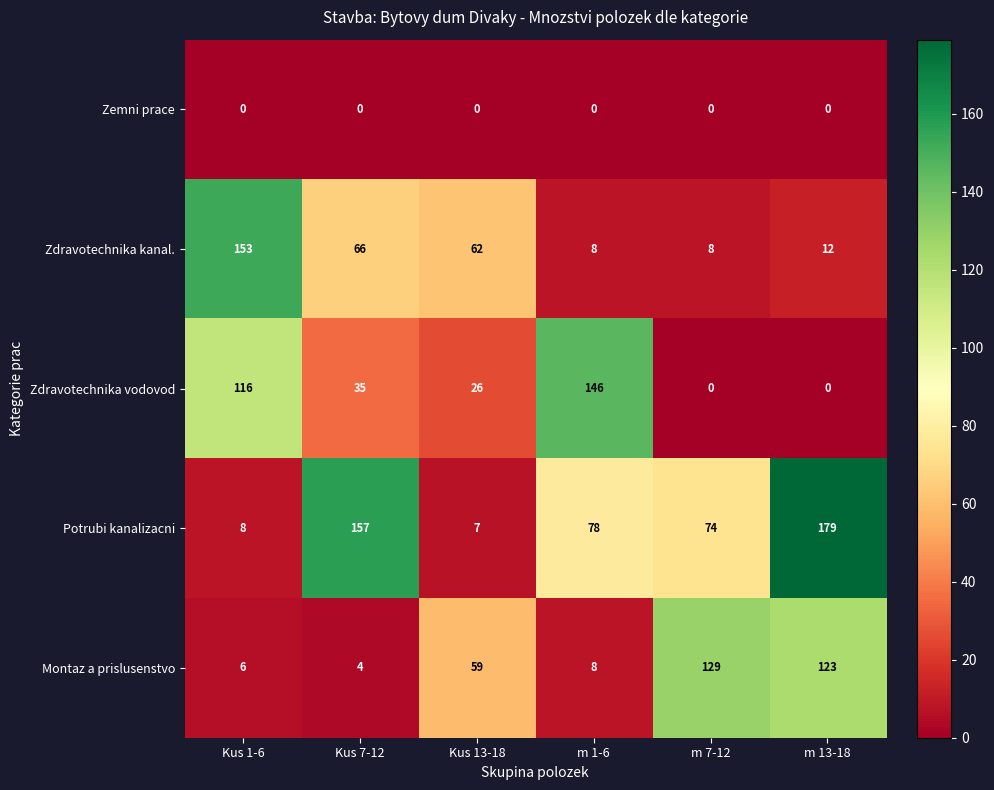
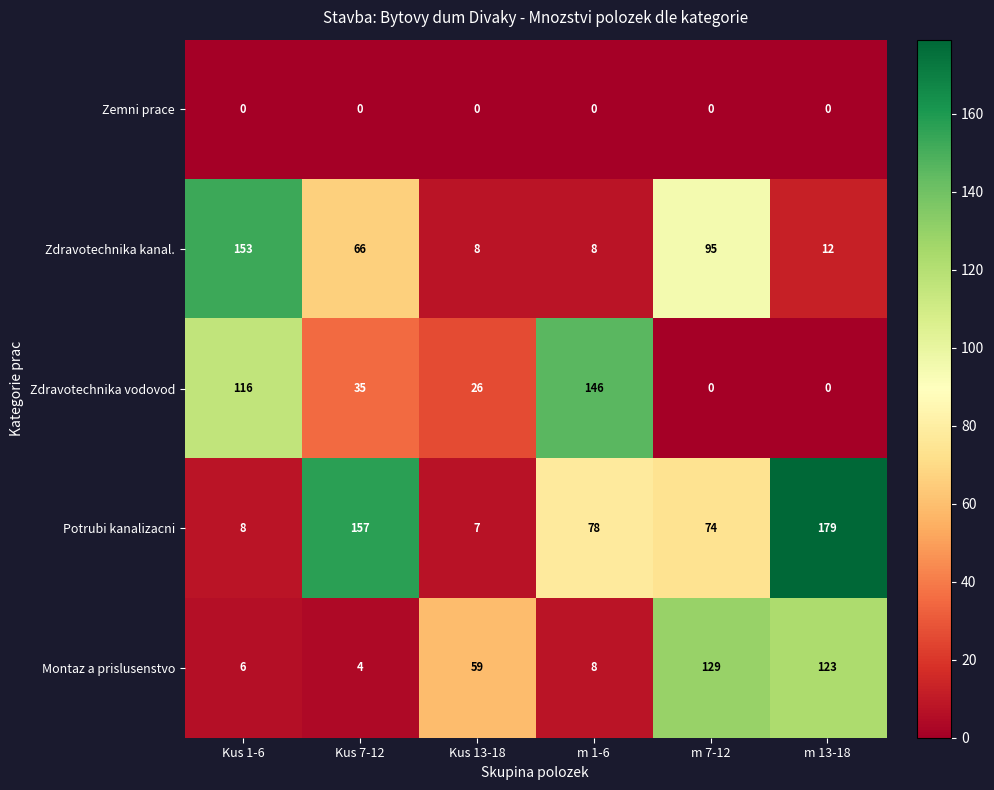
Zdravotechnika kanal., Kus 13-18: 62 -> 8
Zdravotechnika kanal., m 7-12: 8 -> 95
